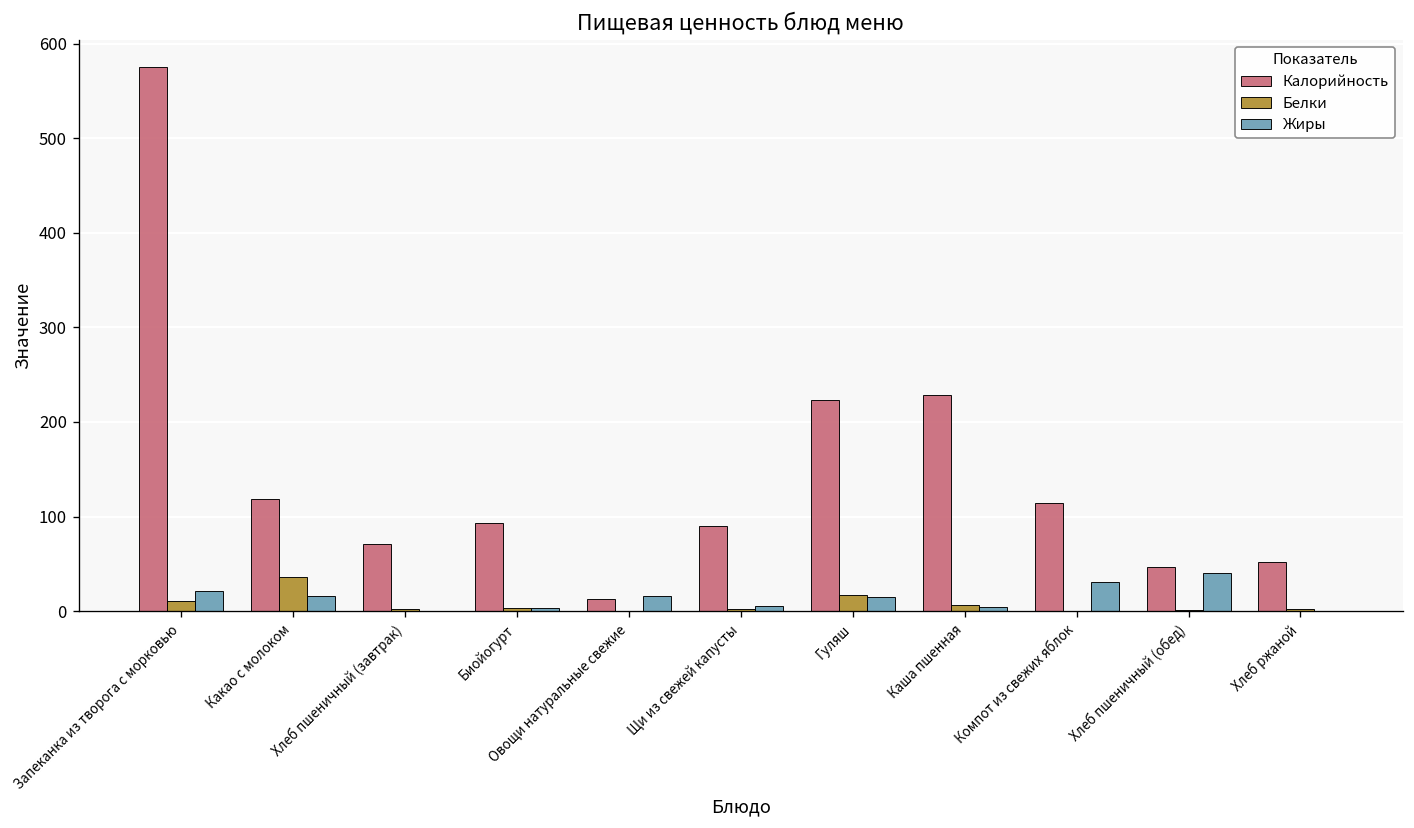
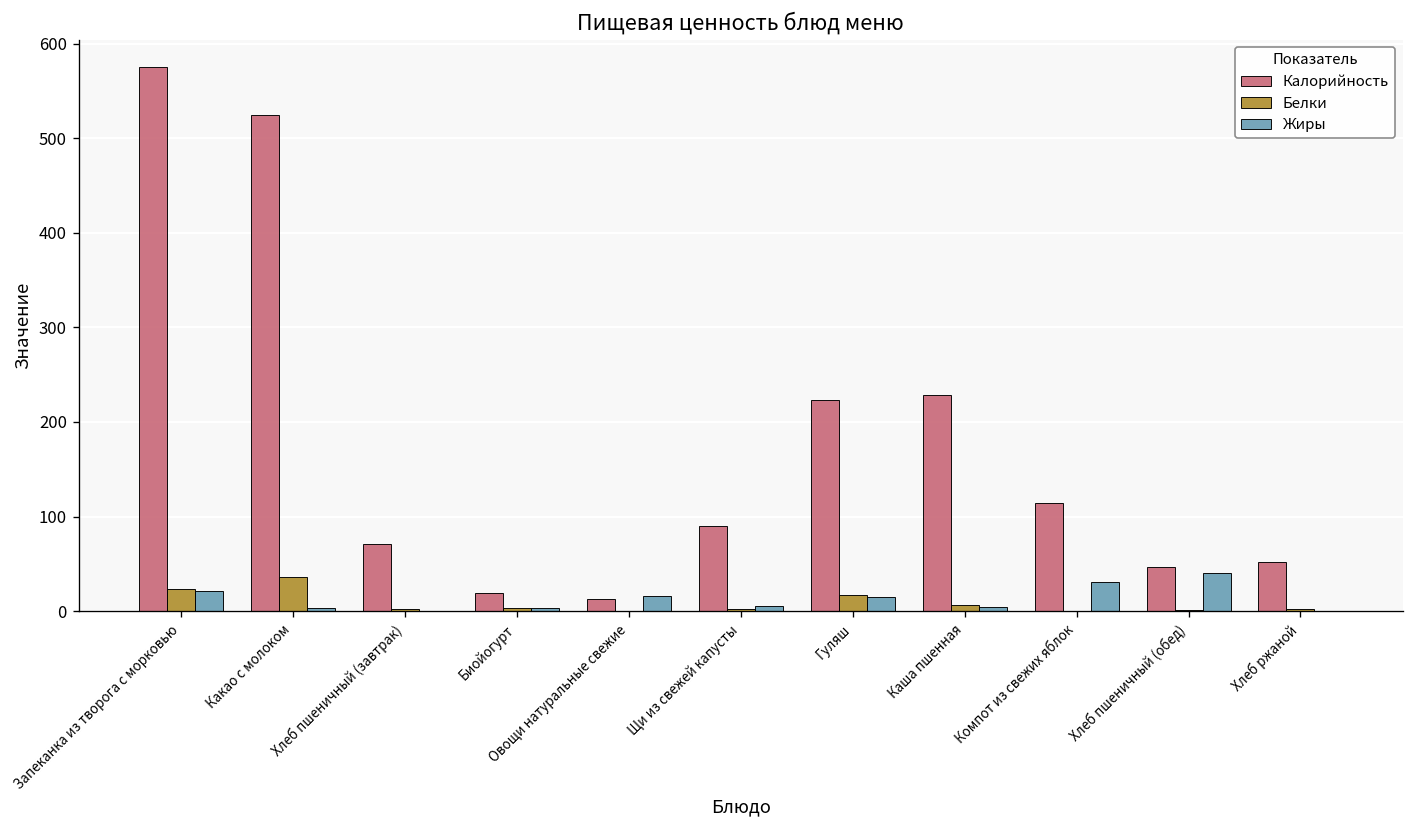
Белки, Запеканка из творога с морковью: 10 -> 20
Калорийность, Какао с молоком: 120 -> 520
Жиры, Какао с молоком: 20 -> 0
Калорийность, Биойогурт: 90 -> 20
